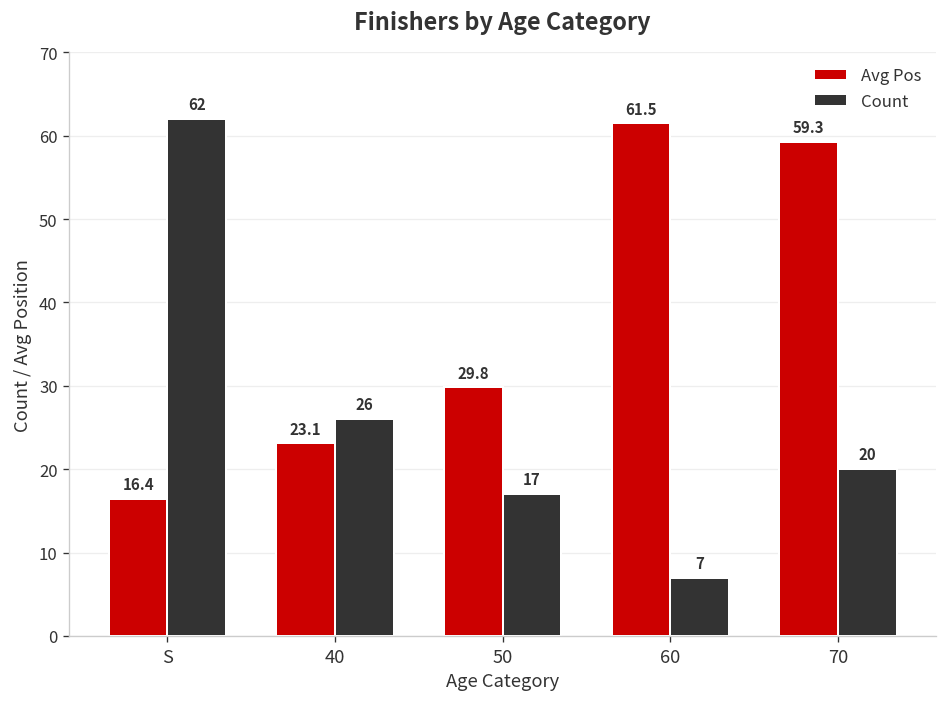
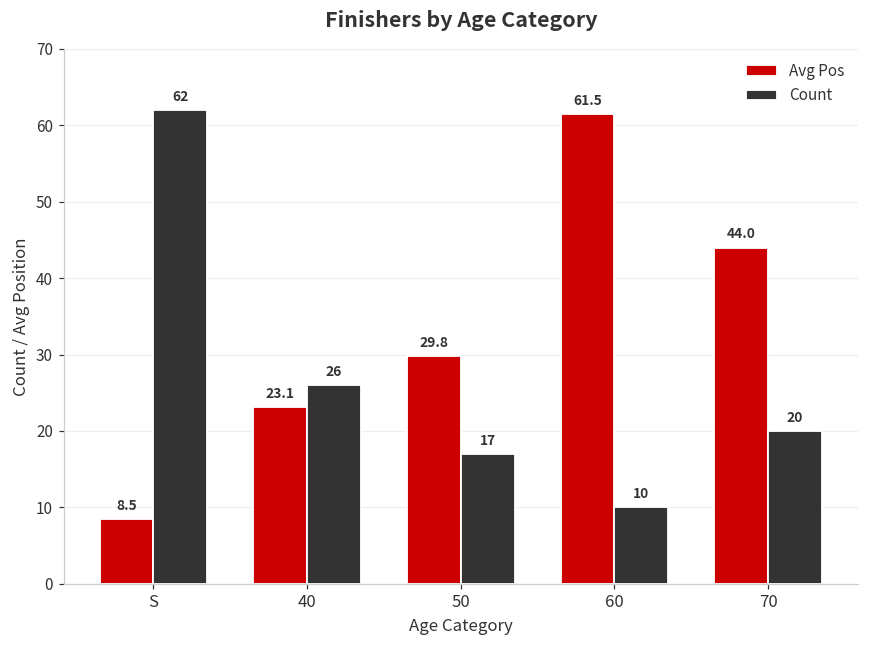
Avg Pos, S: 16.4 -> 8.5
Count, 60: 7 -> 10
Avg Pos, 70: 59.3 -> 44.0
